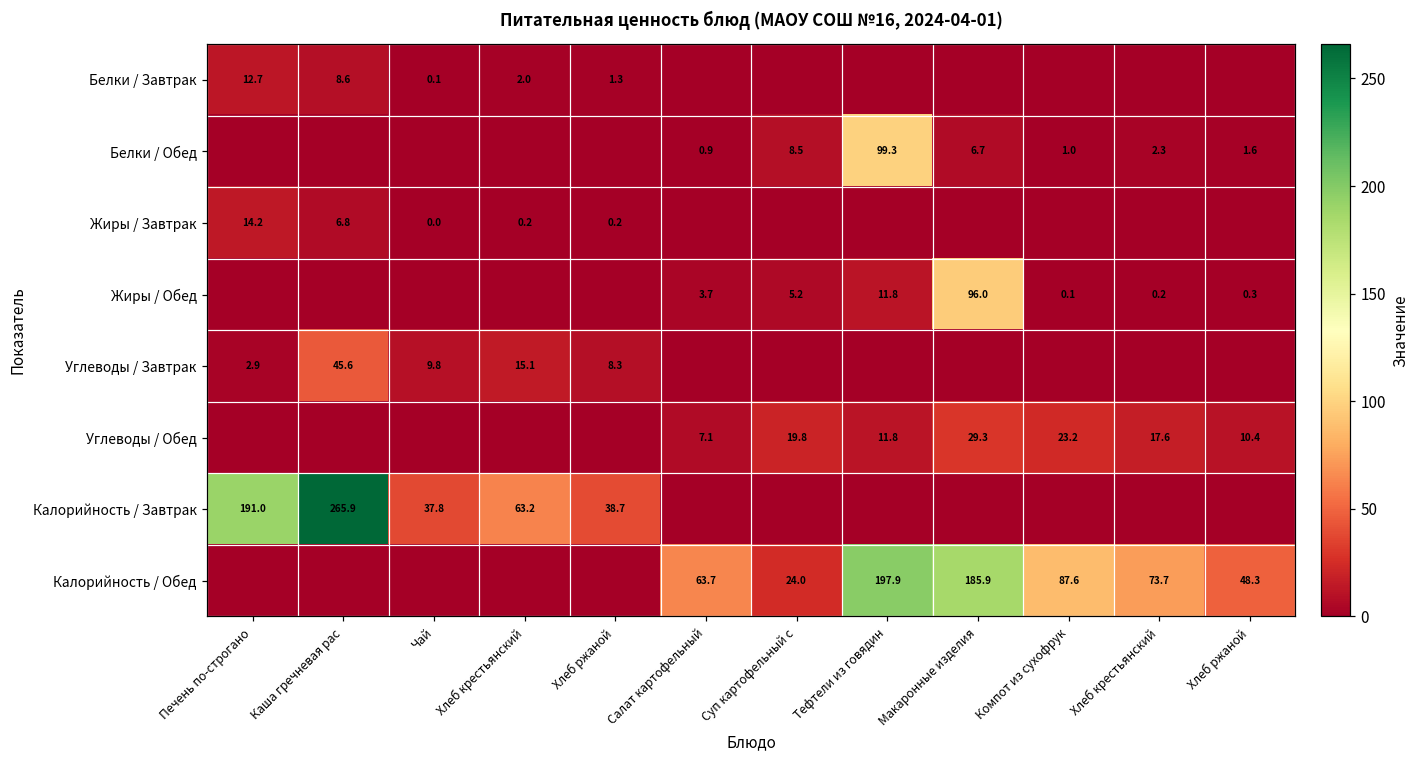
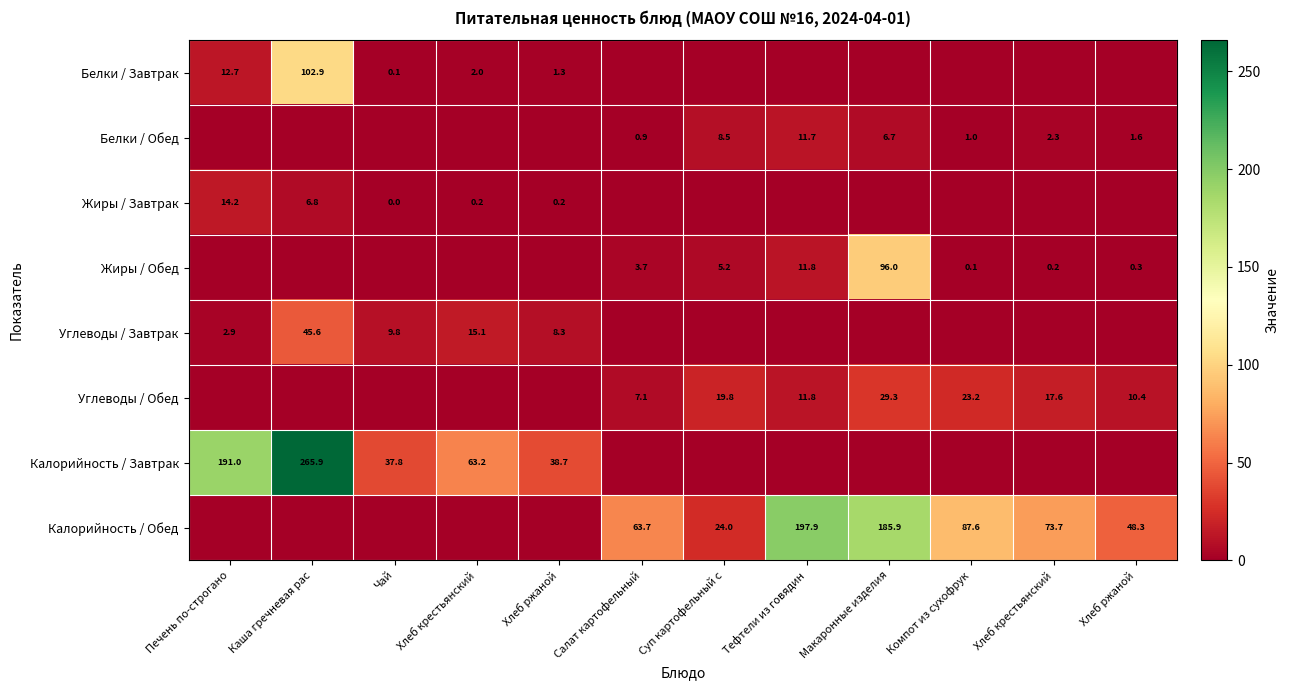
Белки / Завтрак, Каша гречневая рас: 8.6 -> 102.9
Белки / Обед, Тефтели из говядин: 99.3 -> 11.7
